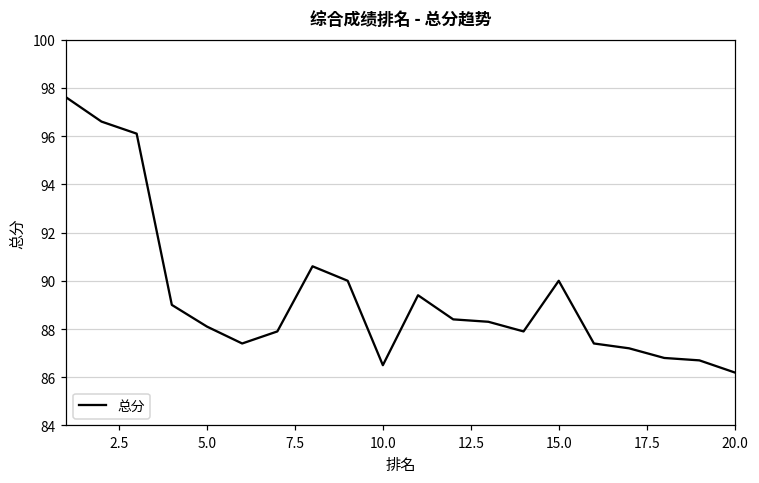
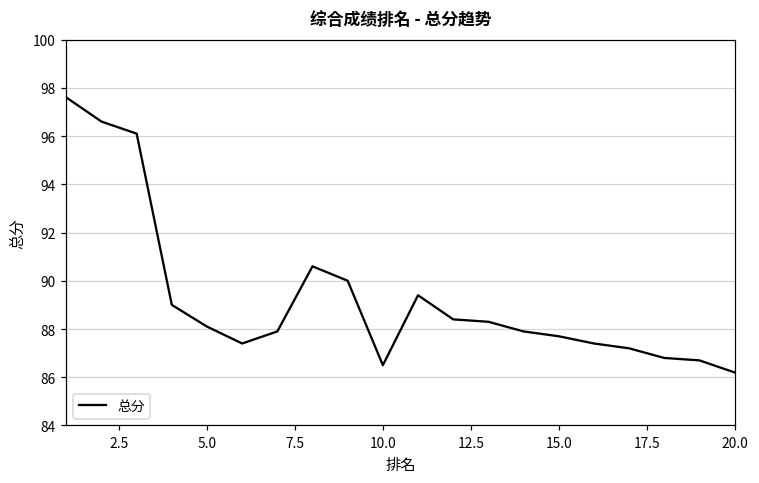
15.0: 90.0 -> 87.7
